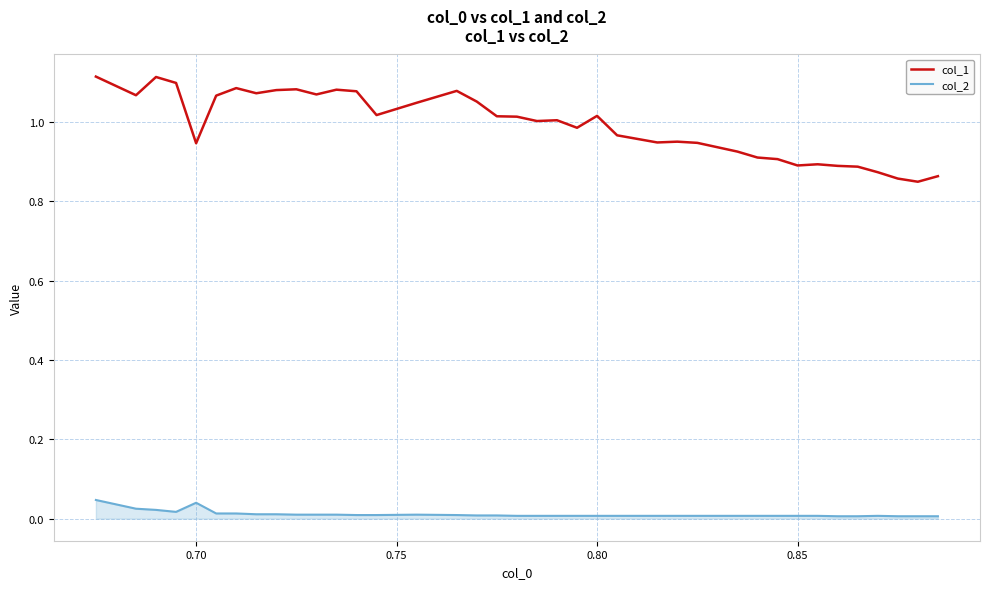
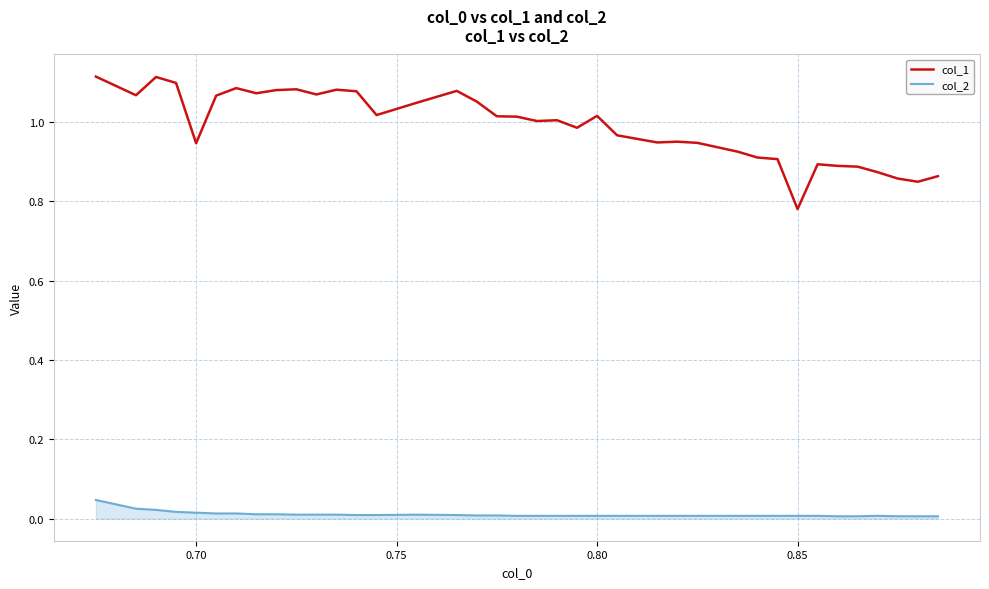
col_2, 0.70: 0.04 -> 0.02
col_1, 0.85: 0.89 -> 0.78
